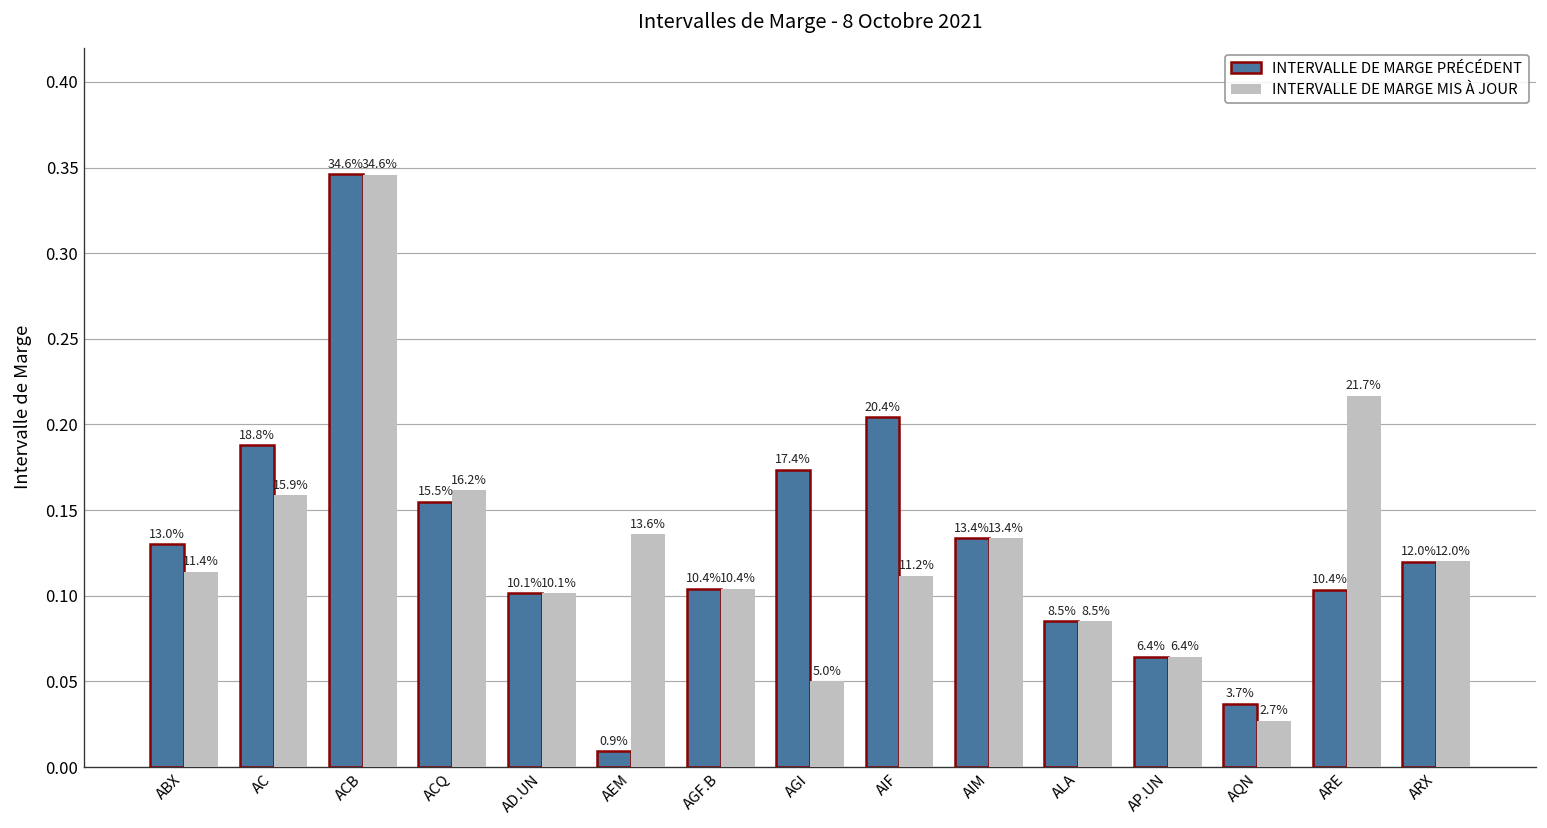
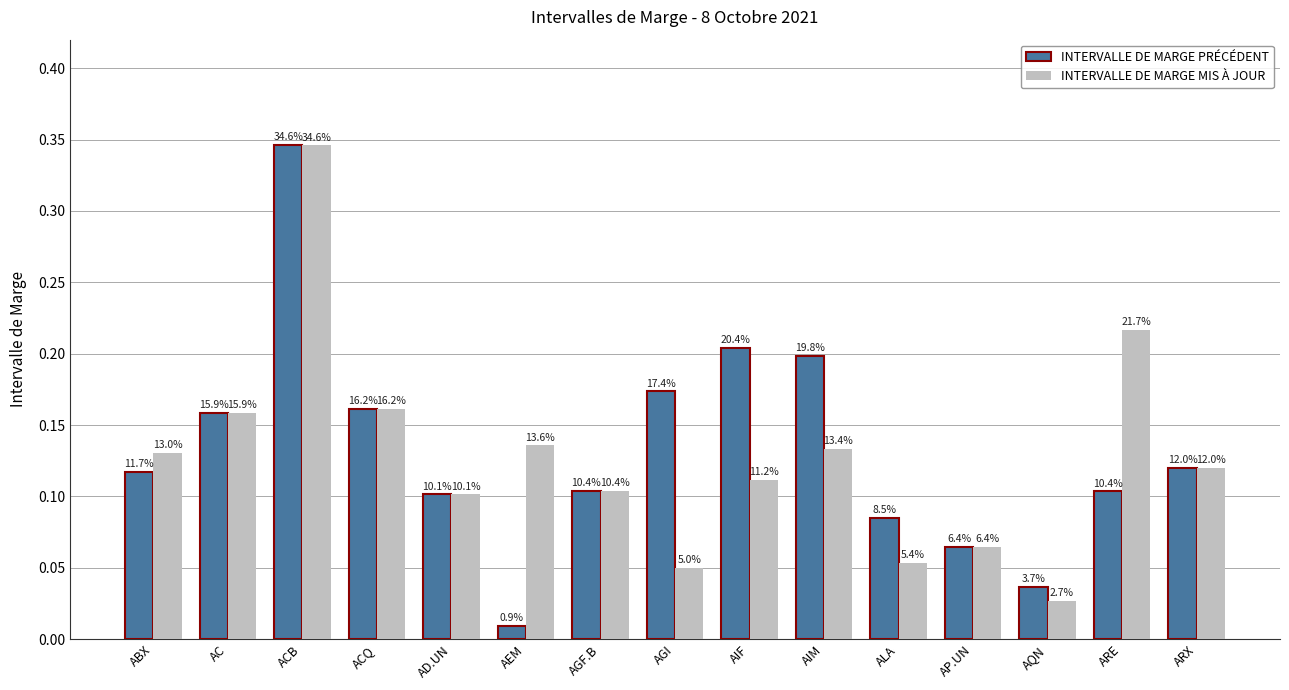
INTERVALLE DE MARGE PRÉCÉDENT, ABX: 13.0% -> 11.7%
INTERVALLE DE MARGE MIS À JOUR, ABX: 11.4% -> 13.0%
INTERVALLE DE MARGE PRÉCÉDENT, AC: 18.8% -> 15.9%
INTERVALLE DE MARGE PRÉCÉDENT, ACQ: 15.5% -> 16.2%
INTERVALLE DE MARGE PRÉCÉDENT, AIM: 13.4% -> 19.8%
INTERVALLE DE MARGE MIS À JOUR, ALA: 8.5% -> 5.4%
